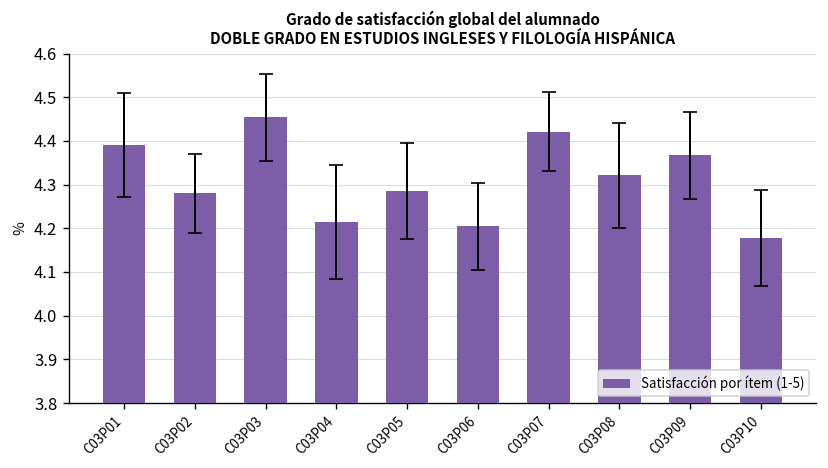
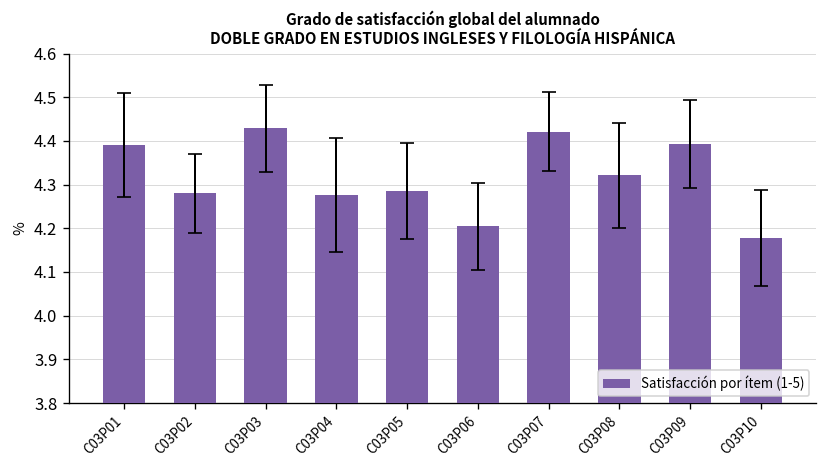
Satisfacción por ítem (1-5), C03P03: 4.45 -> 4.43
Satisfacción por ítem (1-5), C03P04: 4.21 -> 4.28
Satisfacción por ítem (1-5), C03P09: 4.37 -> 4.39
